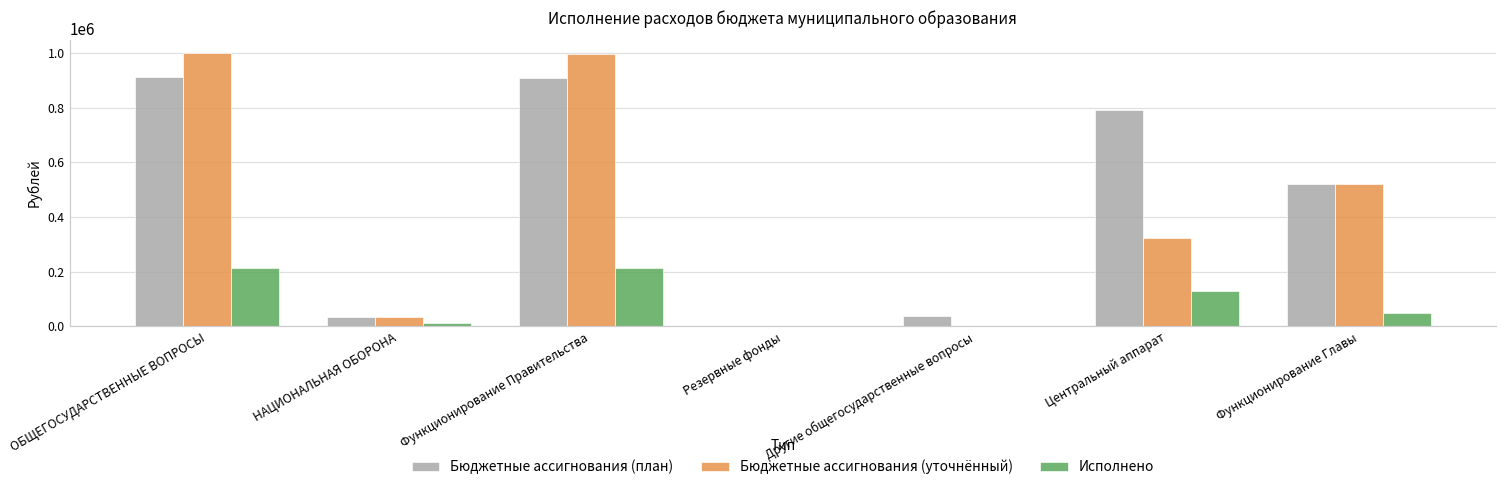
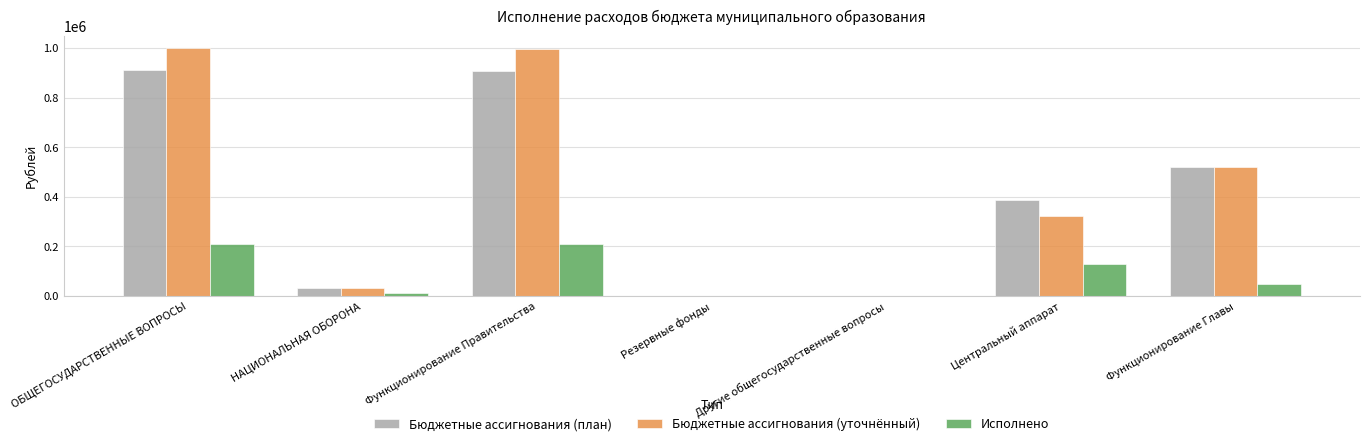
Бюджетные ассигнования (план), Другие общегосударственные вопросы: 40000 -> 0
Бюджетные ассигнования (план), Центральный аппарат: 790000 -> 390000
